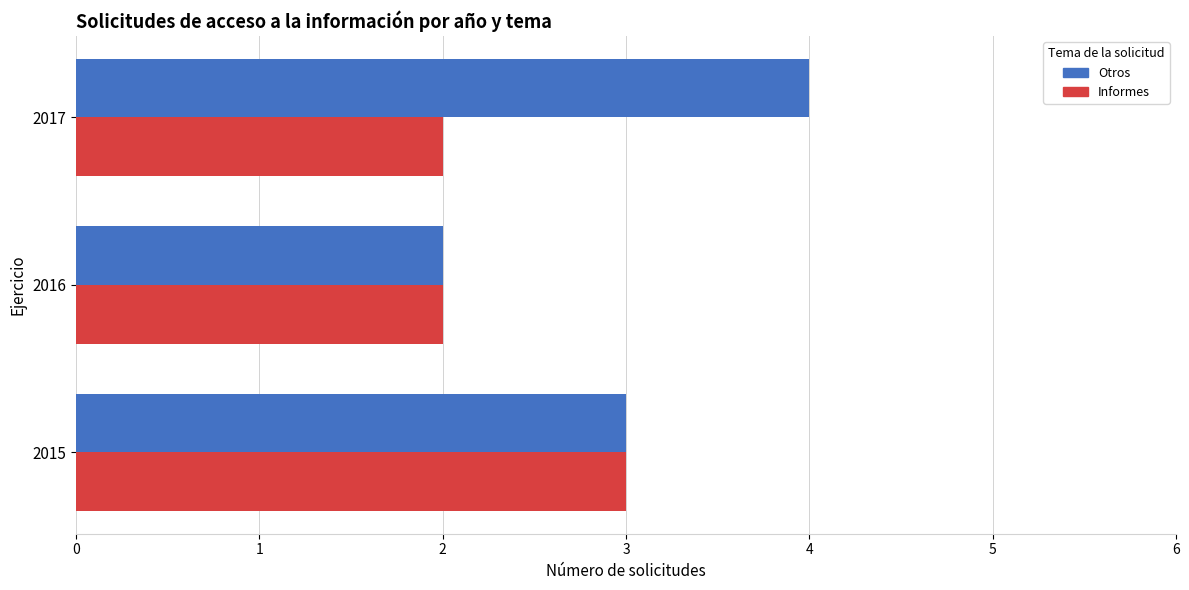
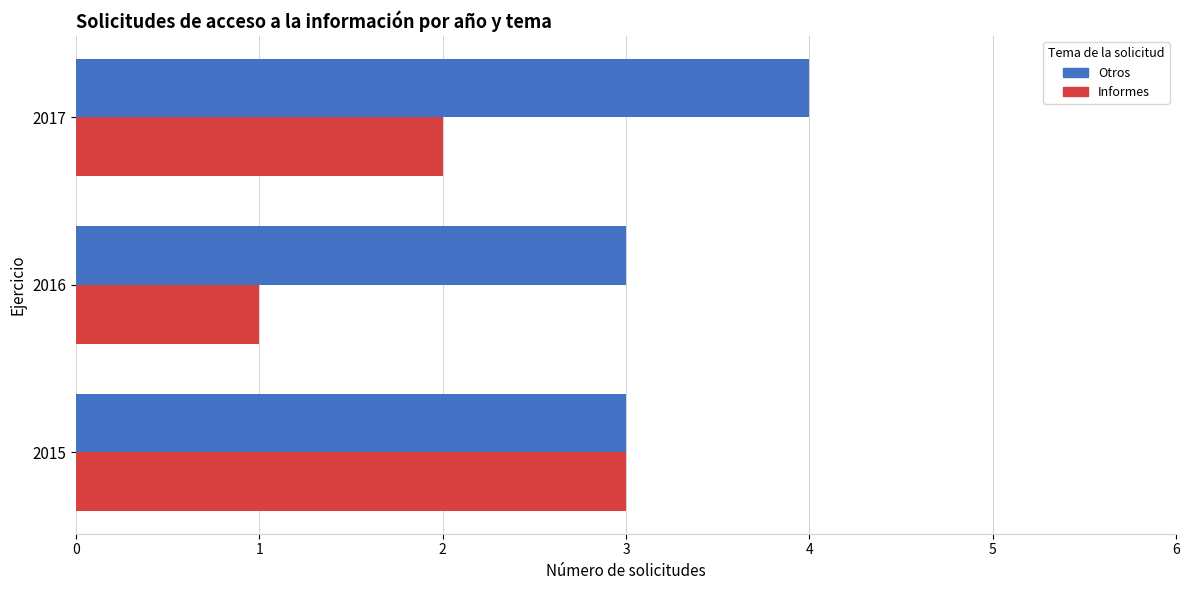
Otros, 2016: 2 -> 3
Informes, 2016: 2 -> 1
